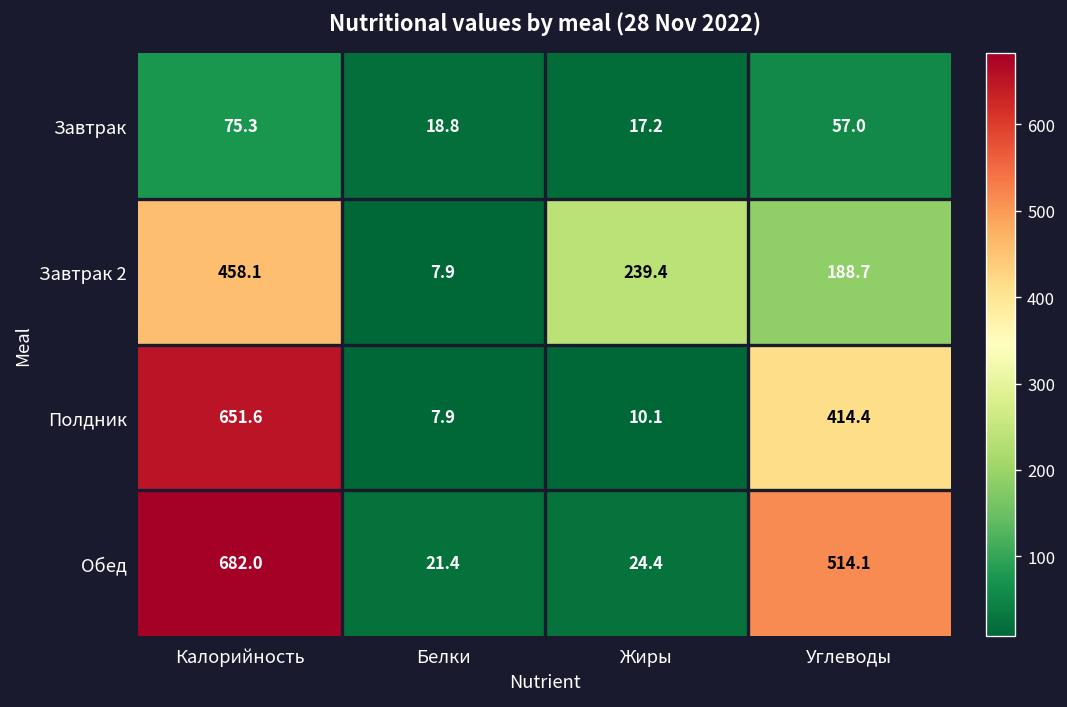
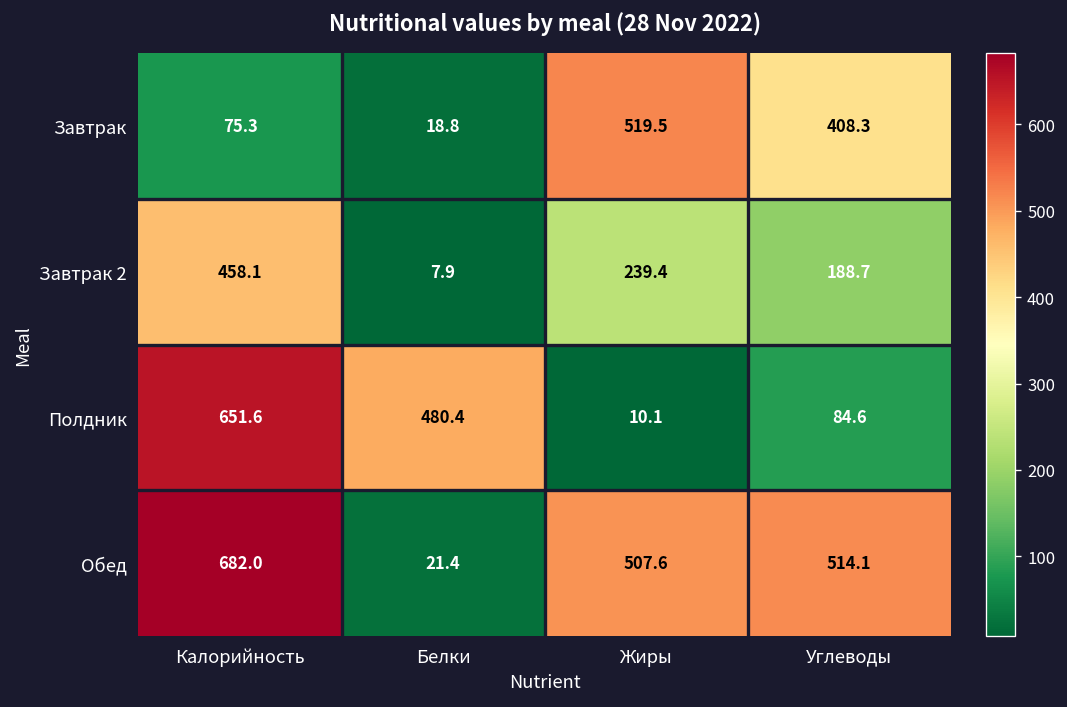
Завтрак, Жиры: 17.2 -> 519.5
Завтрак, Углеводы: 57.0 -> 408.3
Полдник, Белки: 7.9 -> 480.4
Полдник, Углеводы: 414.4 -> 84.6
Обед, Жиры: 24.4 -> 507.6
